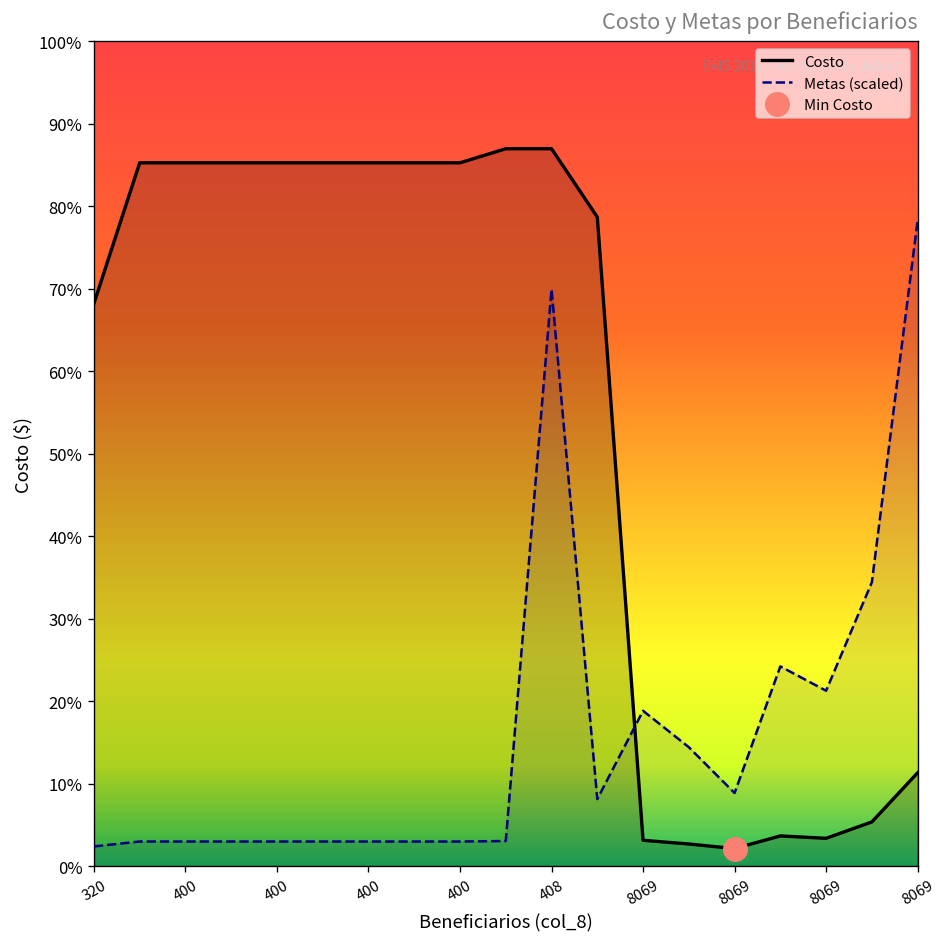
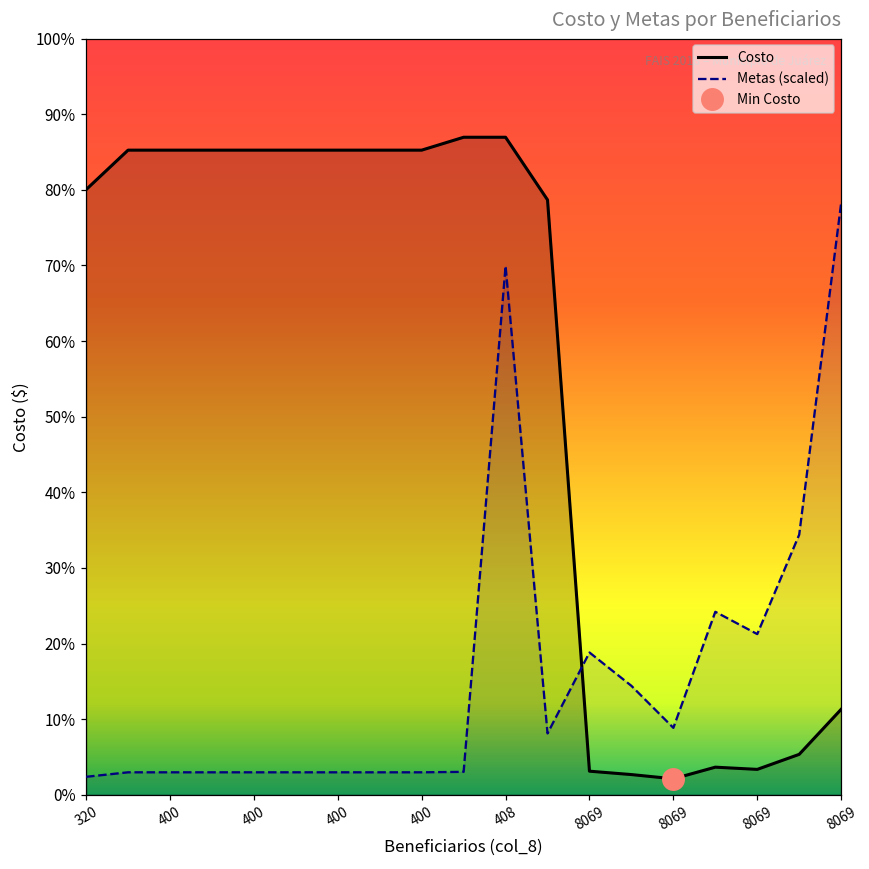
Costo, 320: 68% -> 80%
